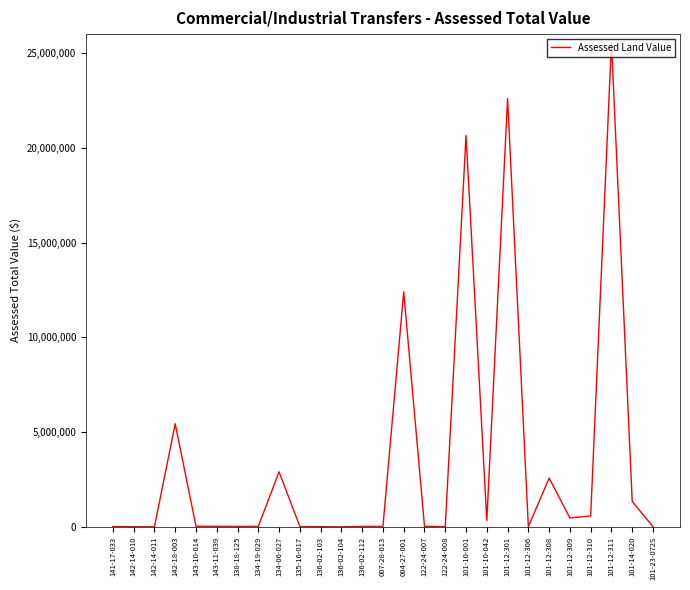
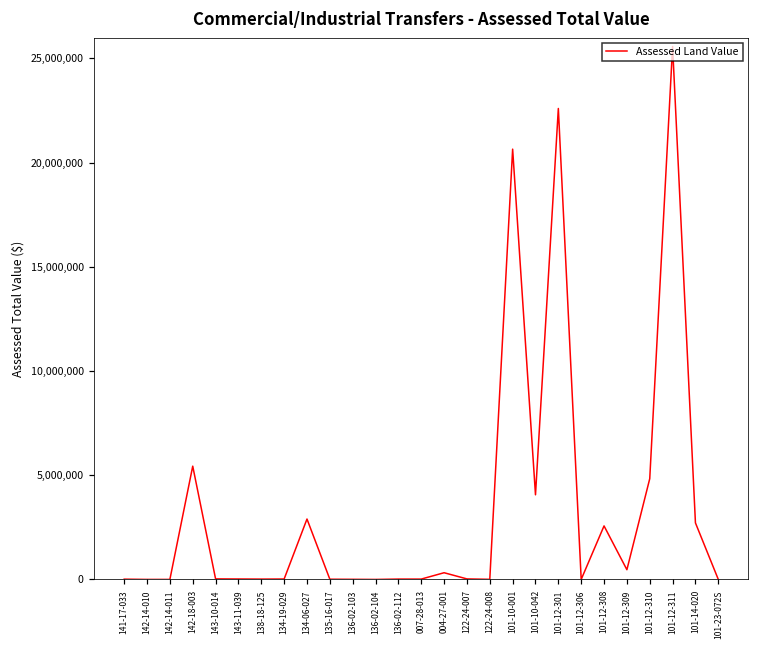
004-27-001: 12,400,000 -> 300,000
101-10-042: 300,000 -> 4,100,000
101-12-310: 600,000 -> 4,800,000
101-14-020: 1,300,000 -> 2,700,000
